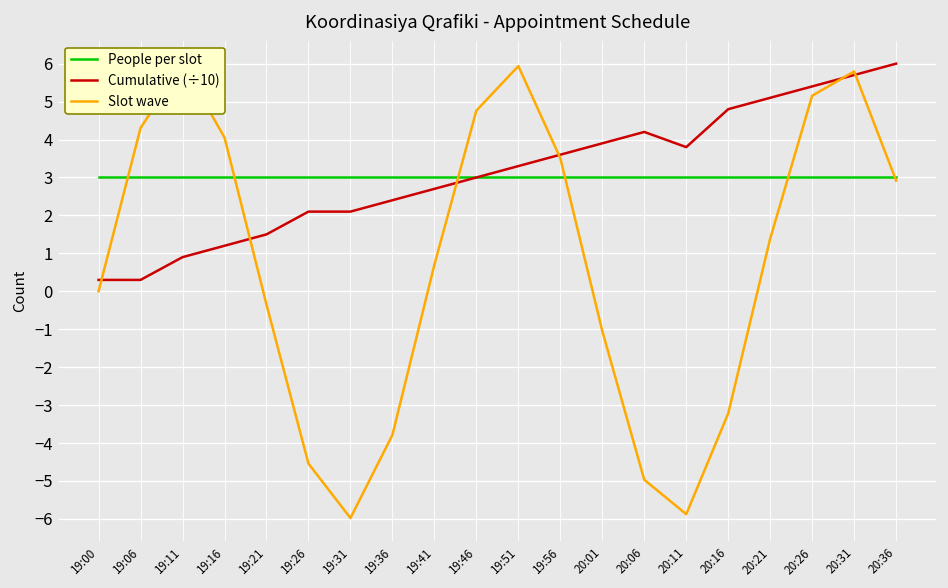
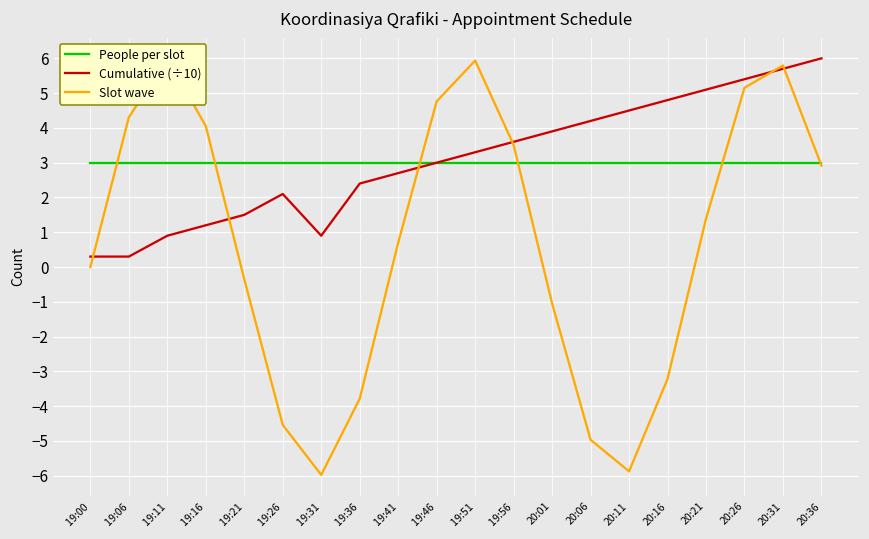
Cumulative (÷10), 19:31: 2.1 -> 0.9
Cumulative (÷10), 20:11: 3.8 -> 4.5
